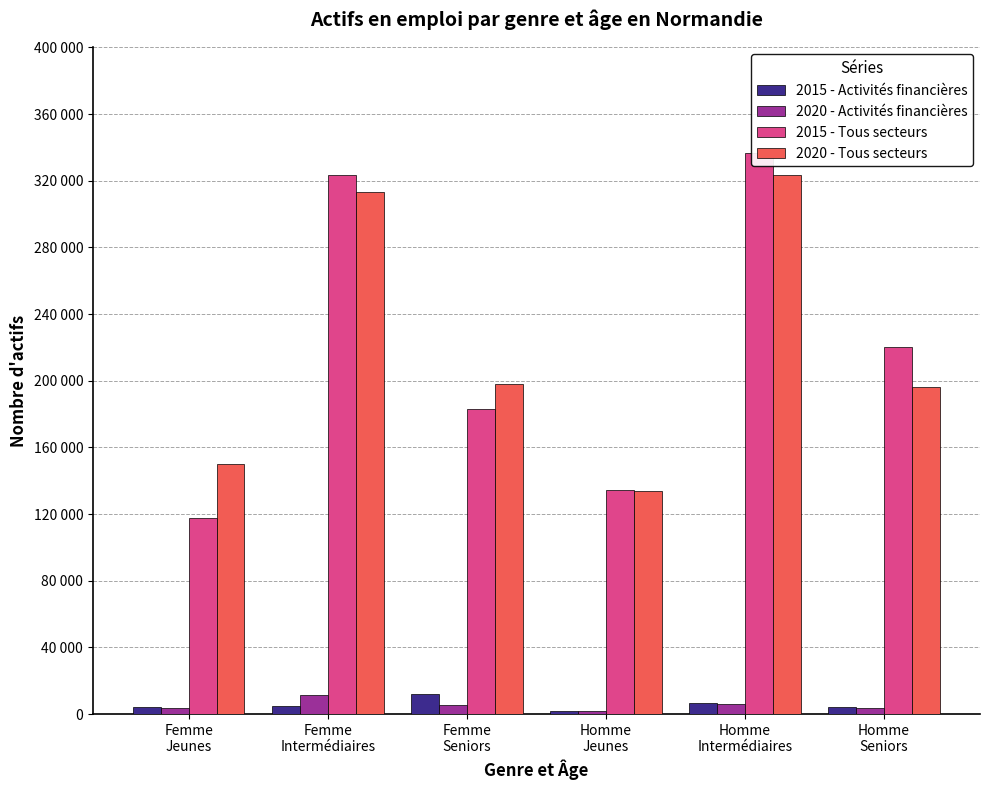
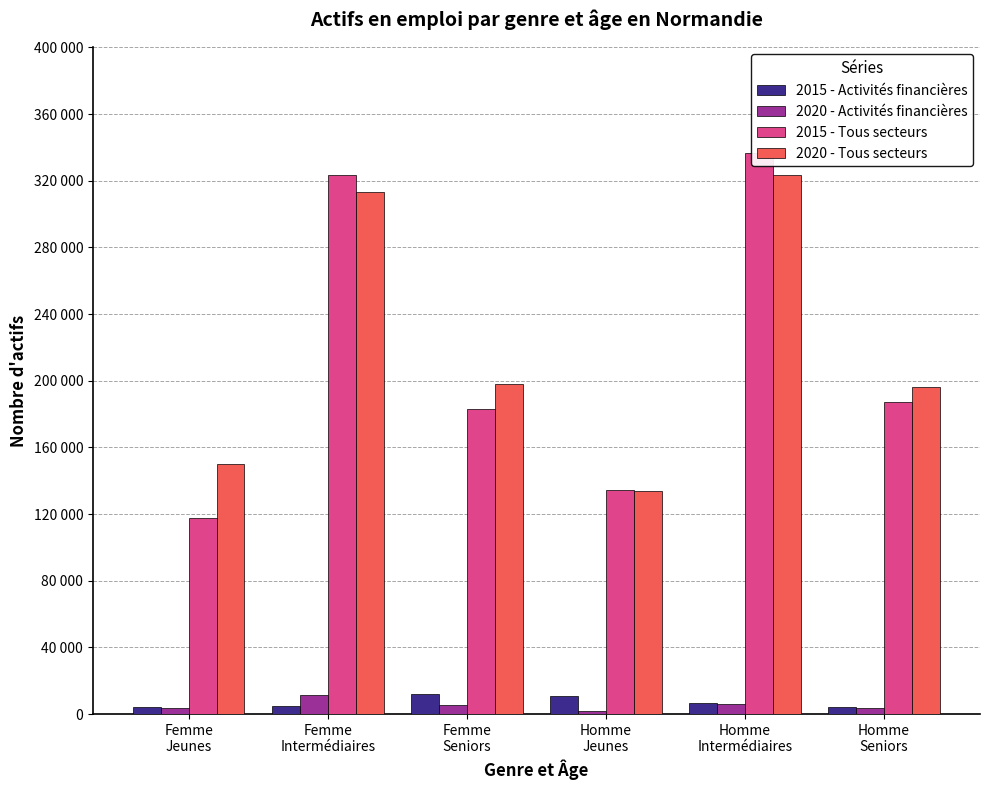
2015 - Activités financières, Homme Jeunes: 2000 -> 11000
2015 - Tous secteurs, Homme Seniors: 220000 -> 187000
